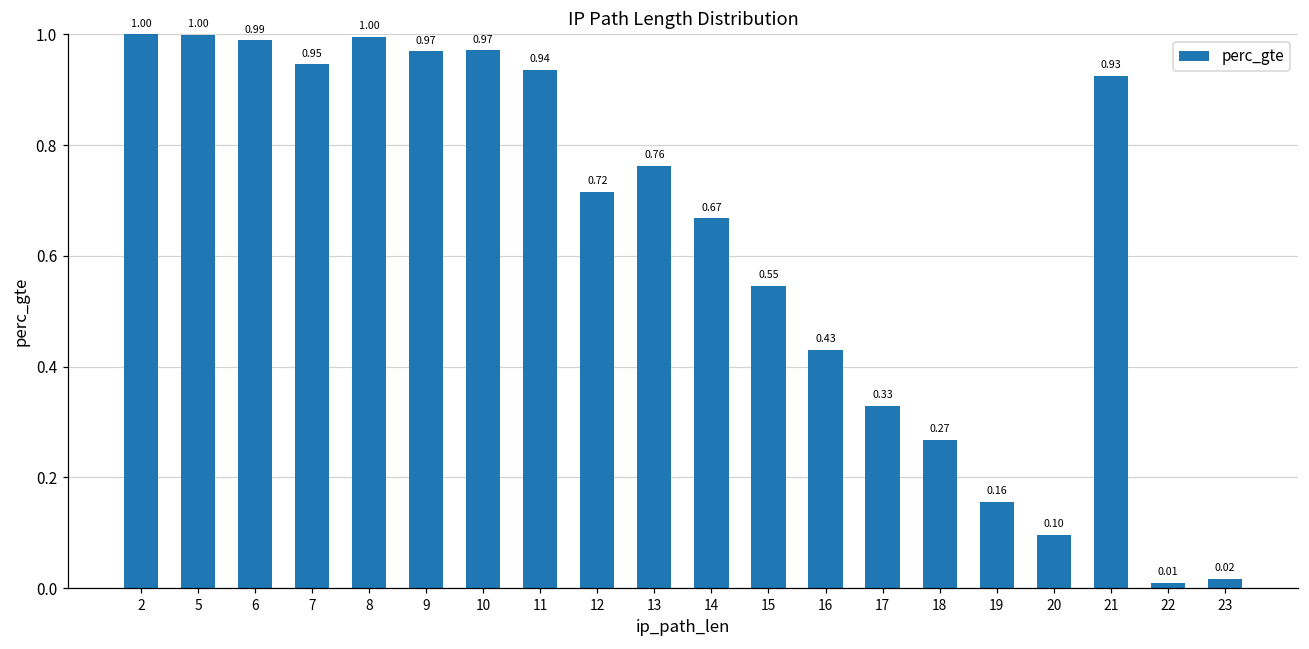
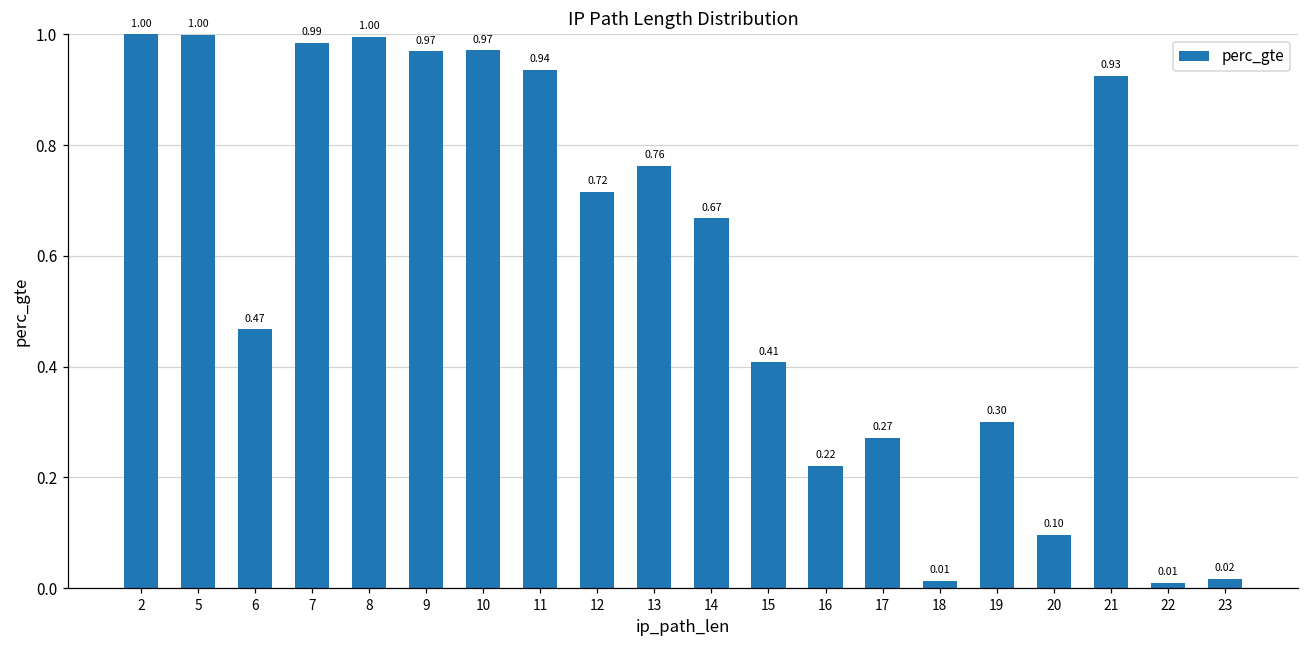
6: 0.99 -> 0.47
7: 0.95 -> 0.99
15: 0.55 -> 0.41
16: 0.43 -> 0.22
17: 0.33 -> 0.27
18: 0.27 -> 0.01
19: 0.16 -> 0.30
